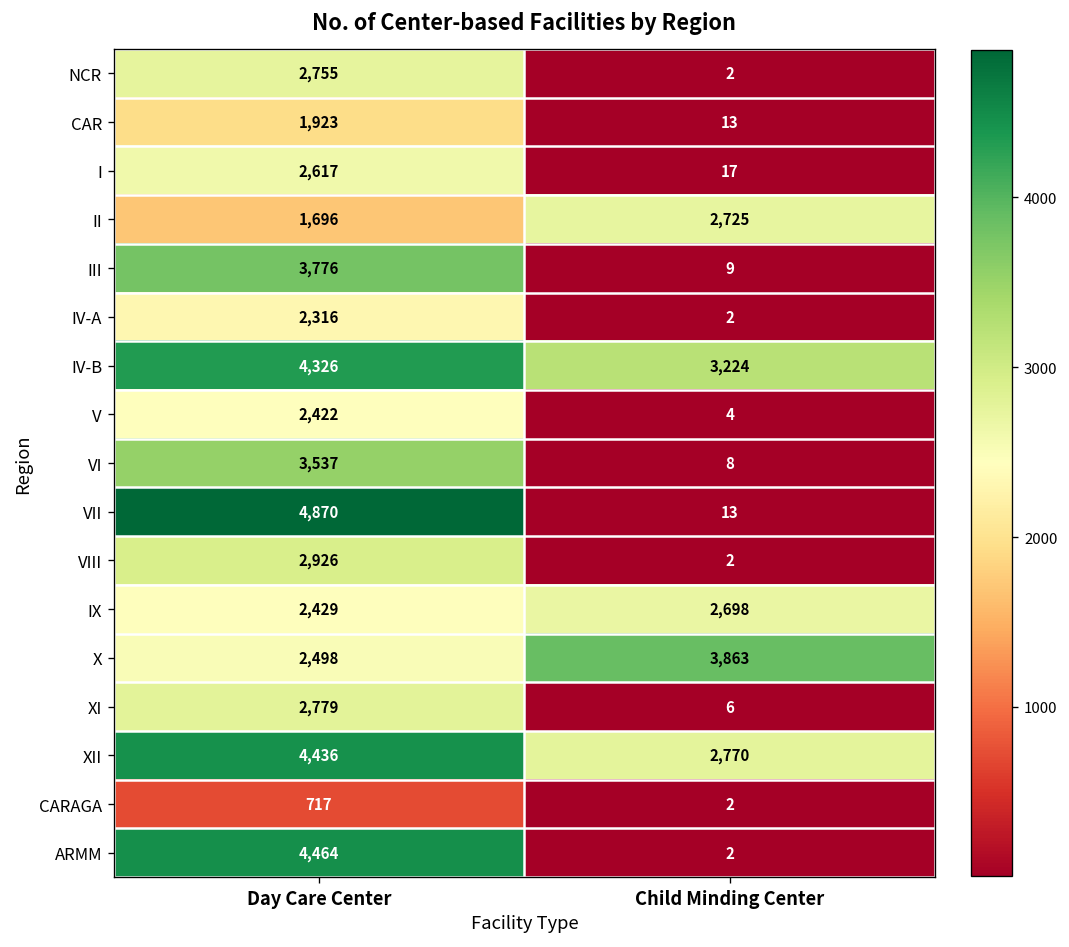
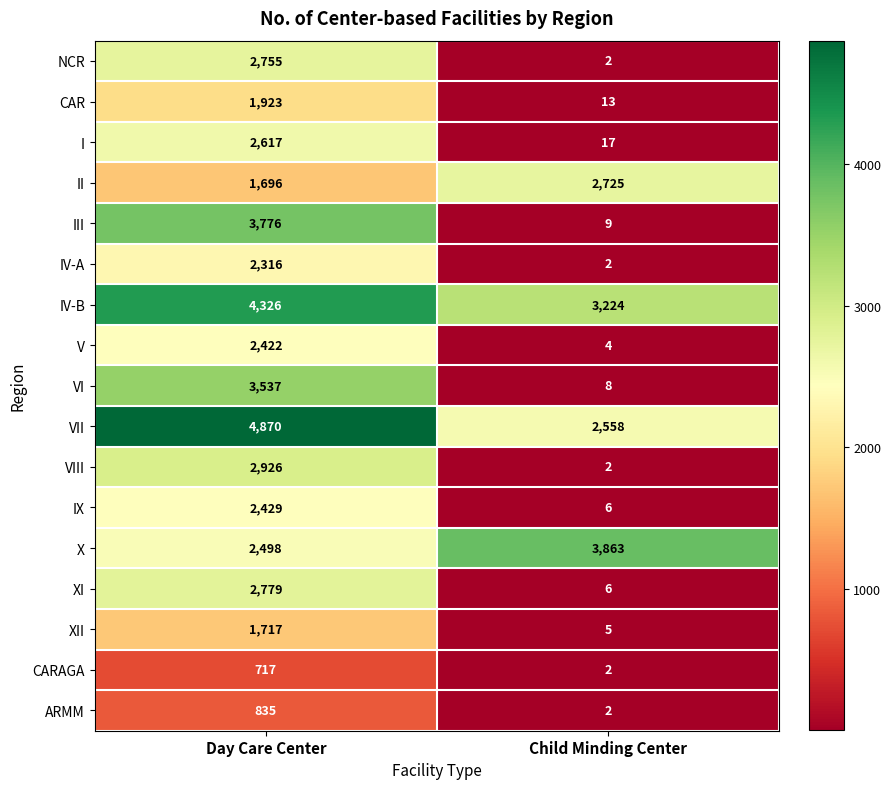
VII, Child Minding Center: 13 -> 2,558
IX, Child Minding Center: 2,698 -> 6
XII, Day Care Center: 4,436 -> 1,717
XII, Child Minding Center: 2,770 -> 5
ARMM, Day Care Center: 4,464 -> 835
